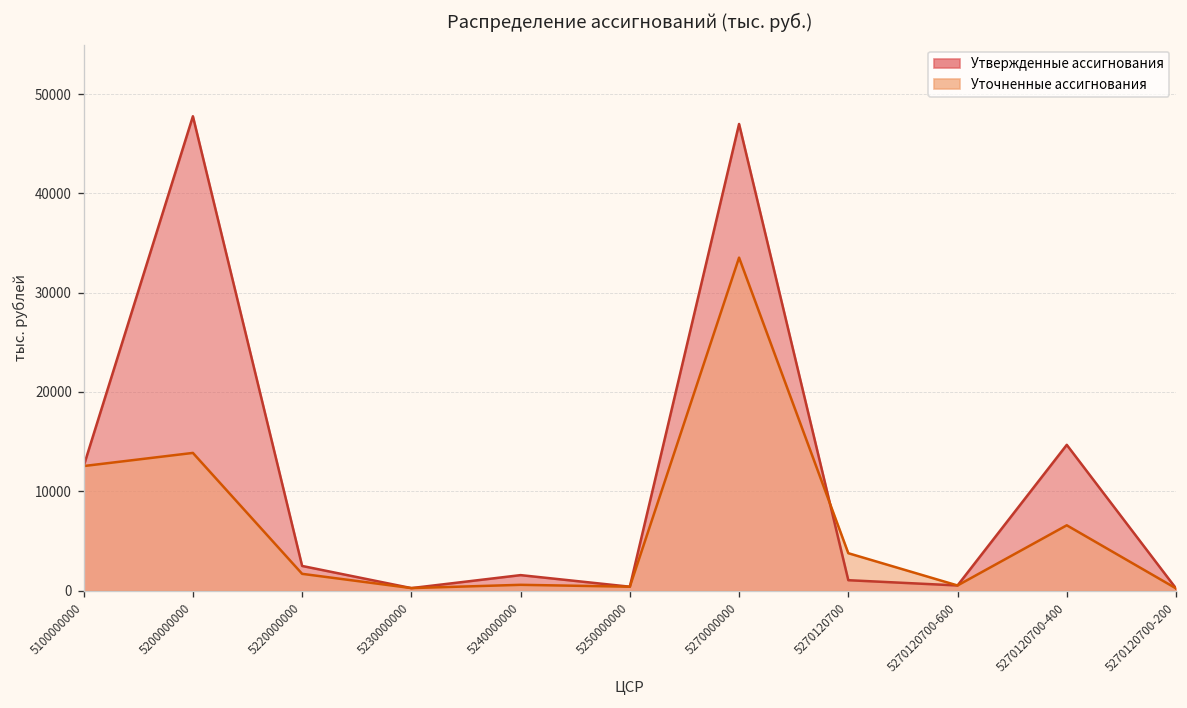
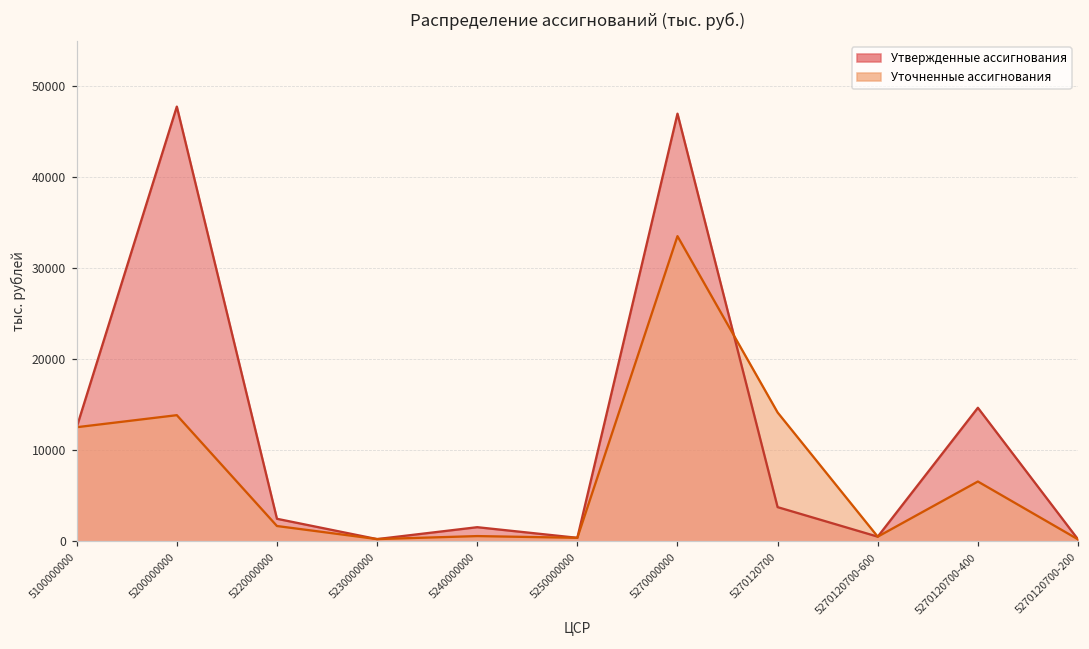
Утвержденные ассигнования, 5270120700: 1000 -> 4000
Уточненные ассигнования, 5270120700: 4000 -> 14000
